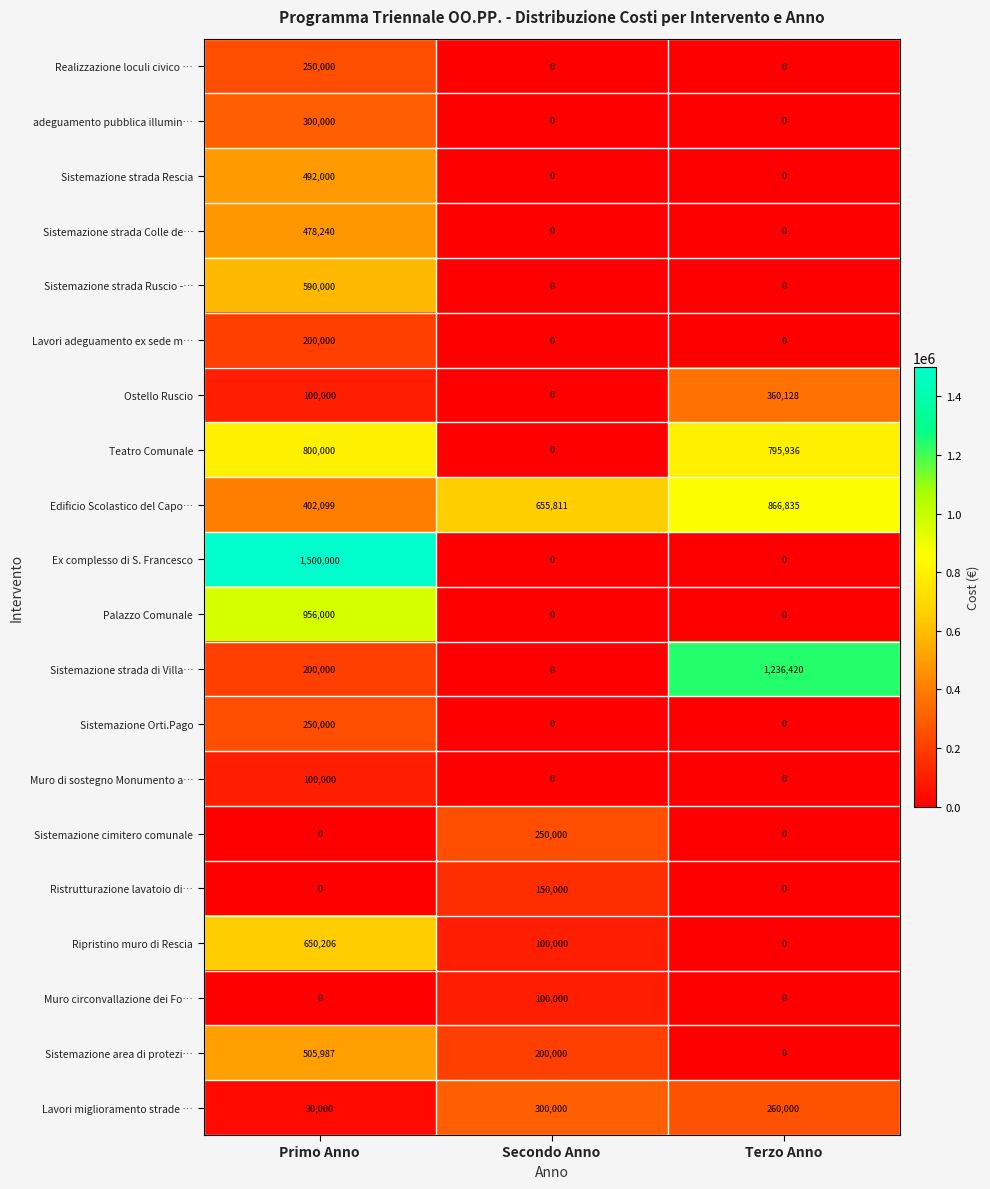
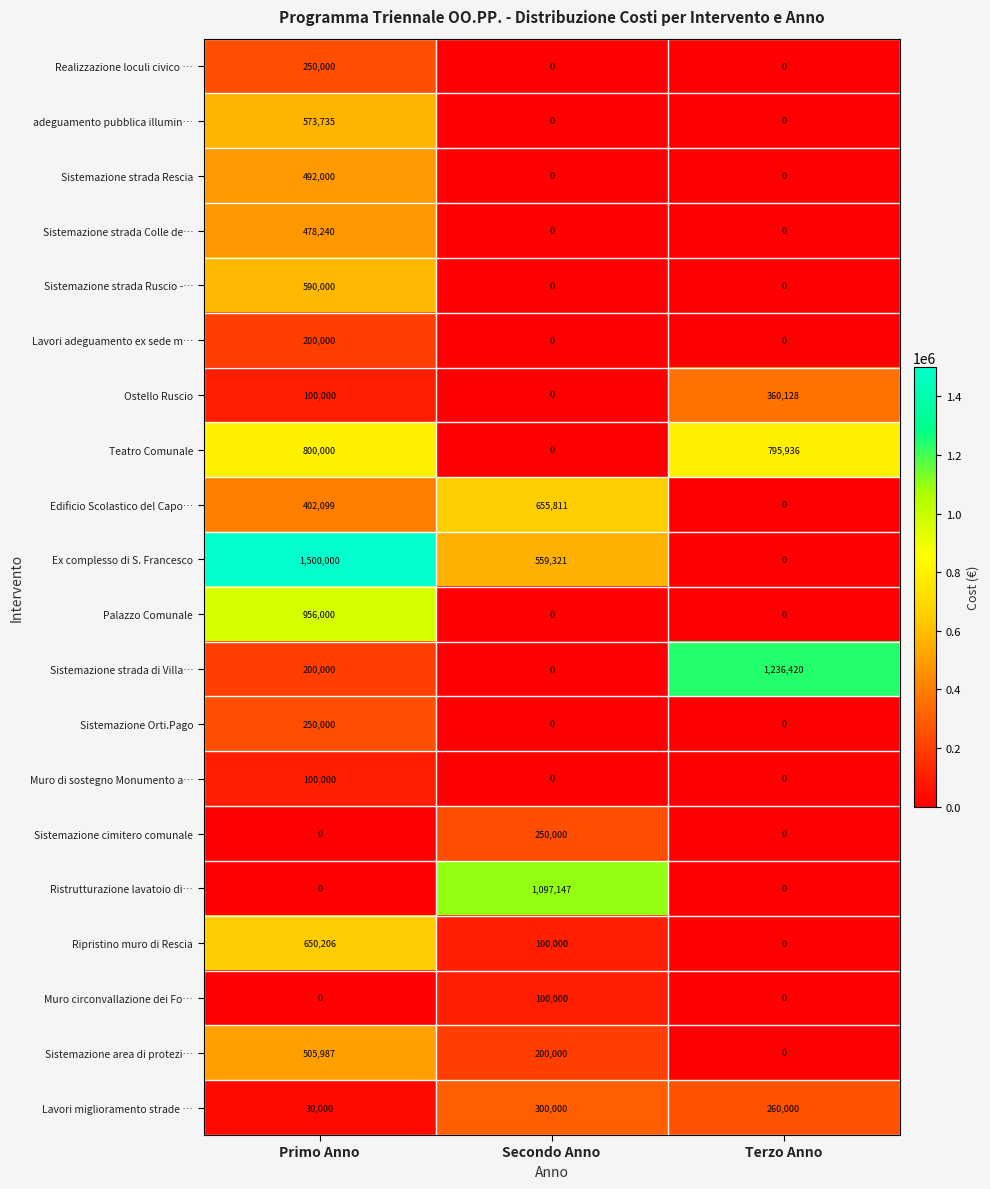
adeguamento pubblica illumin…, Primo Anno: 300,000 -> 573,735
Edificio Scolastico del Capo…, Terzo Anno: 866,835 -> 0
Ex complesso di S. Francesco, Secondo Anno: 0 -> 559,321
Ristrutturazione lavatoio di…, Secondo Anno: 150,000 -> 1,097,147
